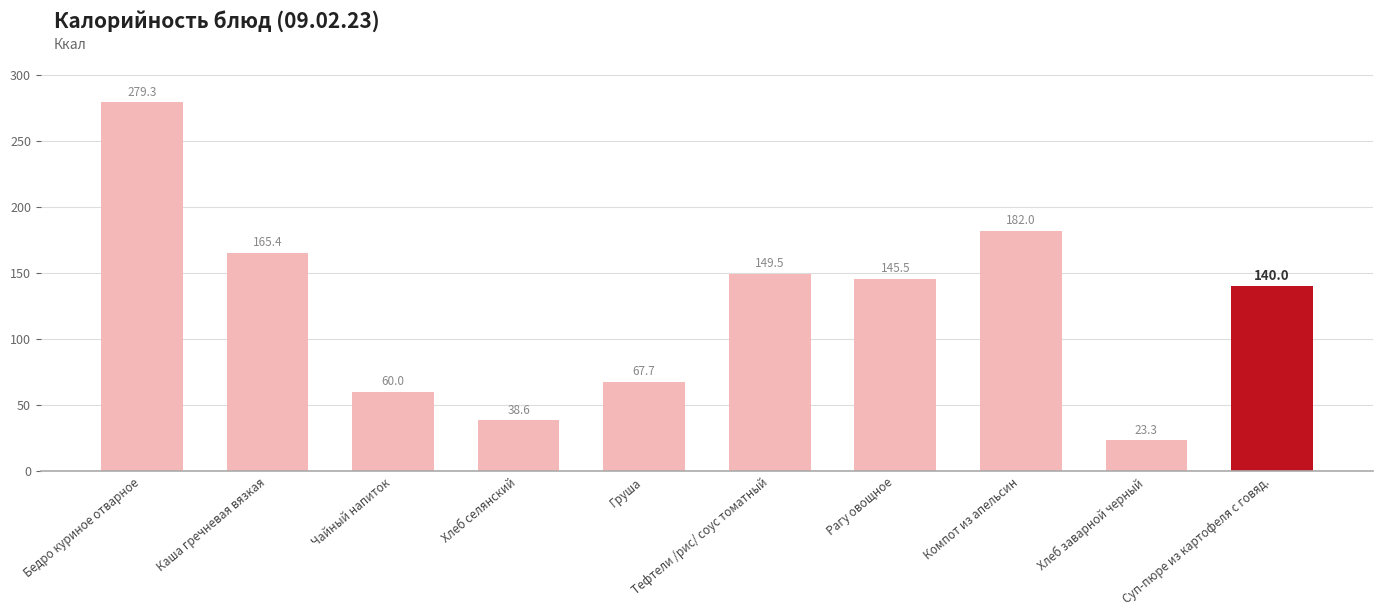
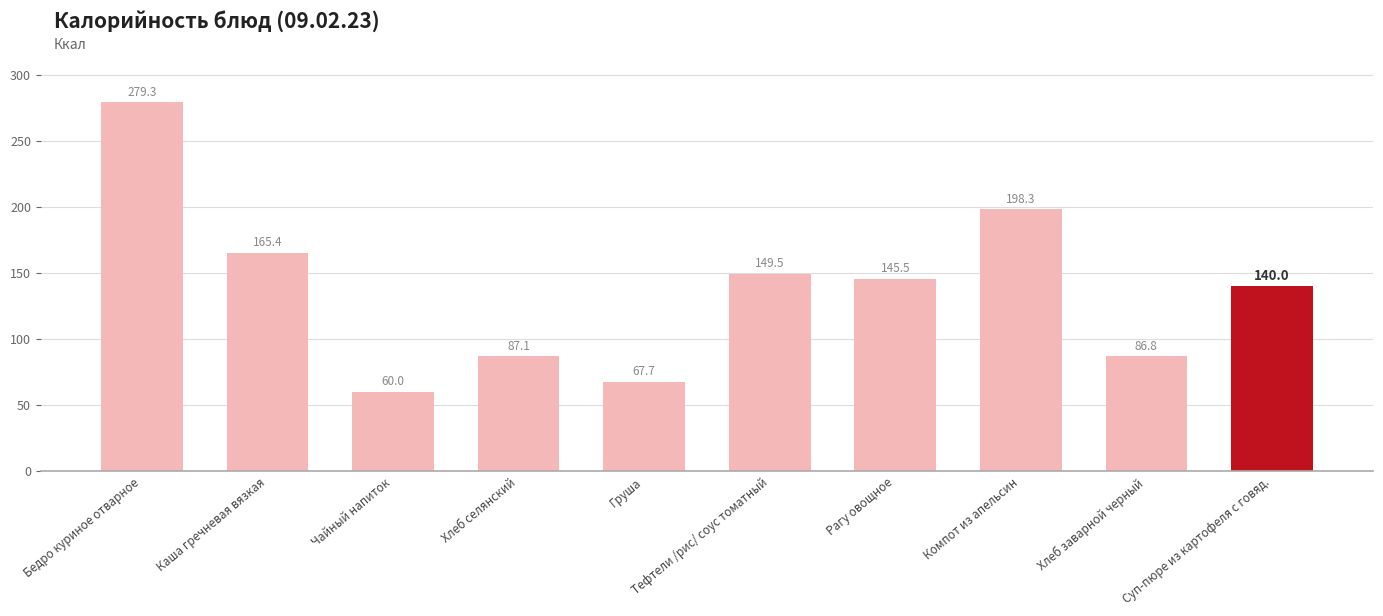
Хлеб селянский: 38.6 -> 87.1
Компот из апельсин: 182.0 -> 198.3
Хлеб заварной черный: 23.3 -> 86.8
